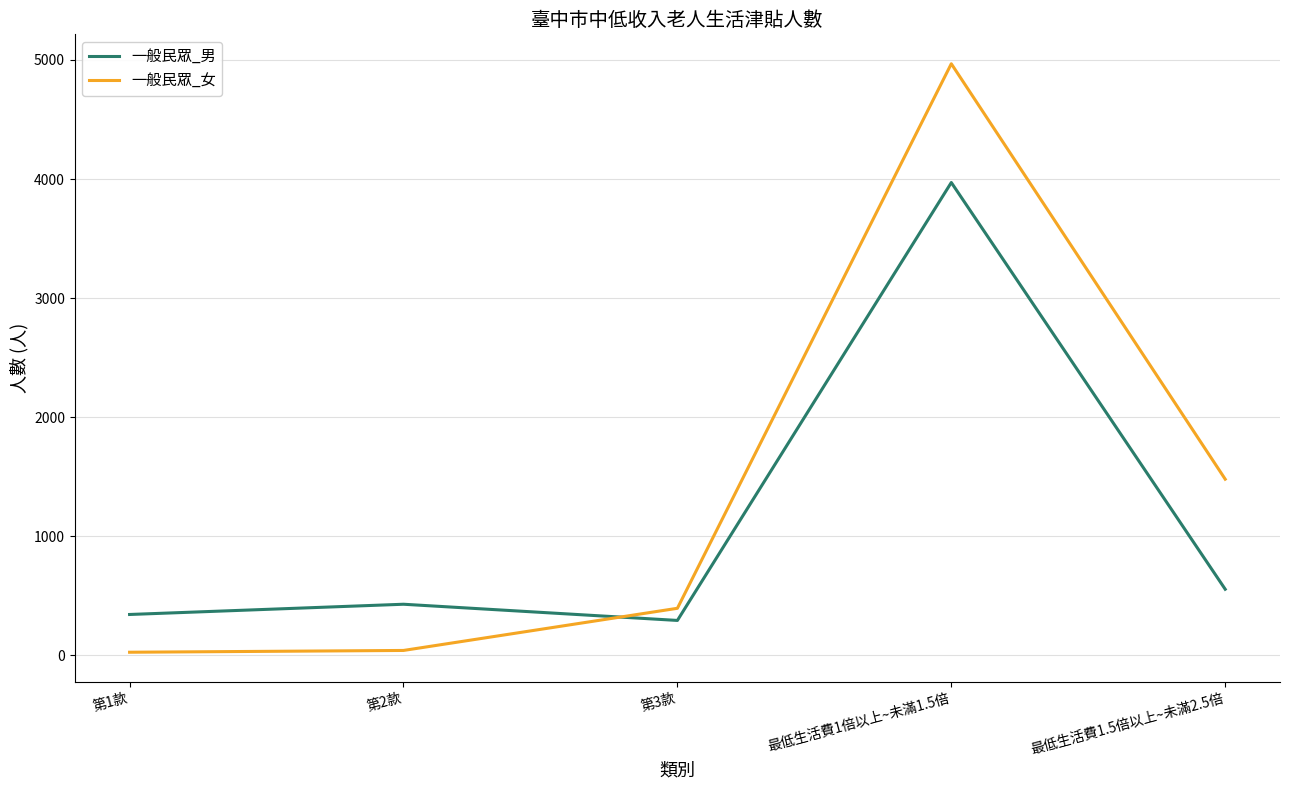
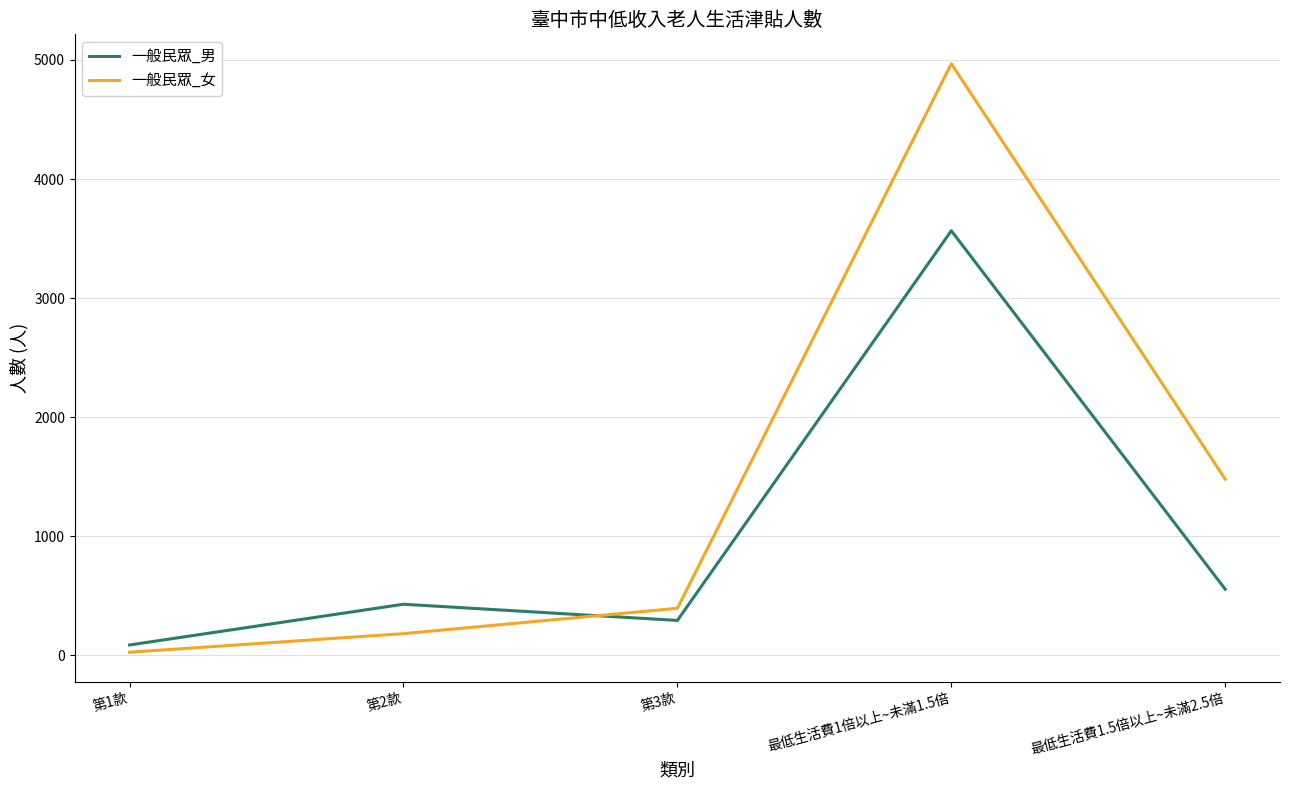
一般民眾_男, 第1款: 340 -> 90
一般民眾_女, 第2款: 40 -> 180
一般民眾_男, 最低生活費1倍以上~未滿1.5倍: 3970 -> 3570
